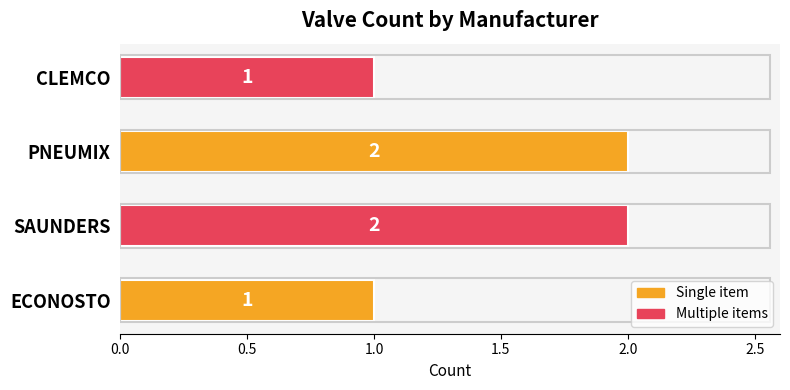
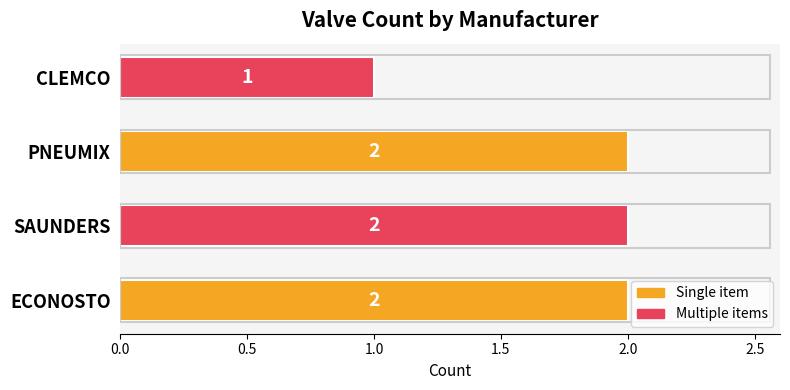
ECONOSTO: 1 -> 2
